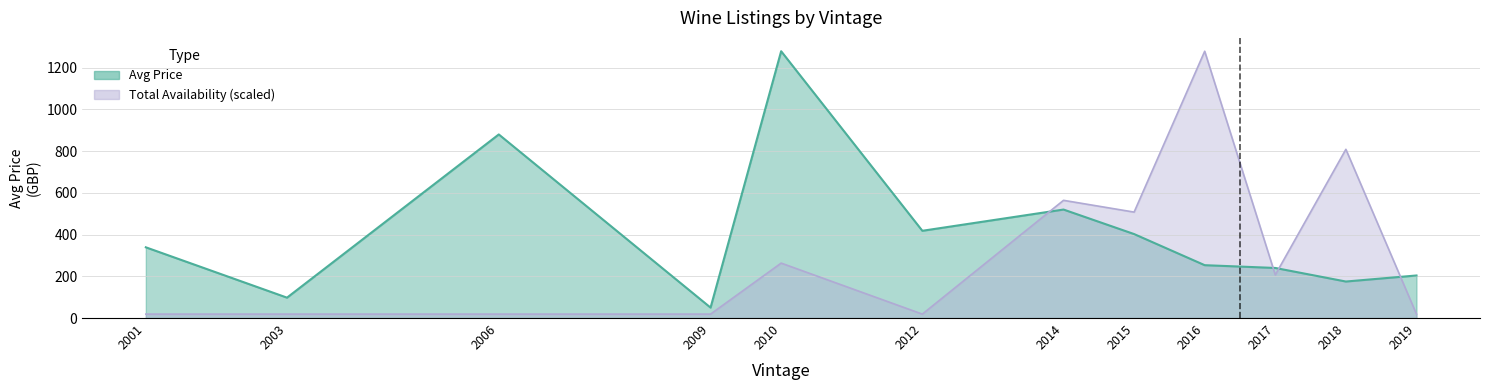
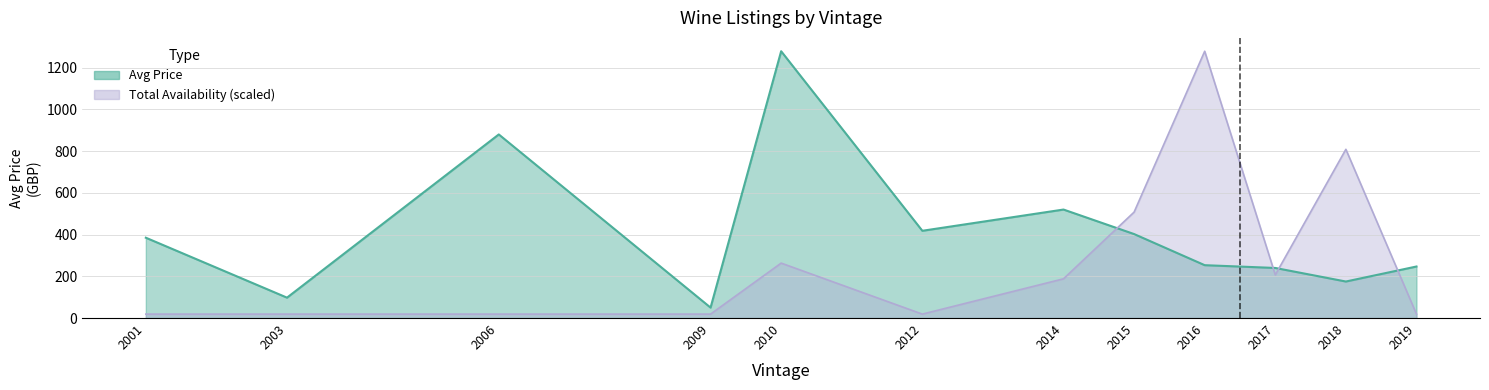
Avg Price, 2001: 340 -> 390
Total Availability (scaled), 2014: 560 -> 190
Avg Price, 2019: 200 -> 250
